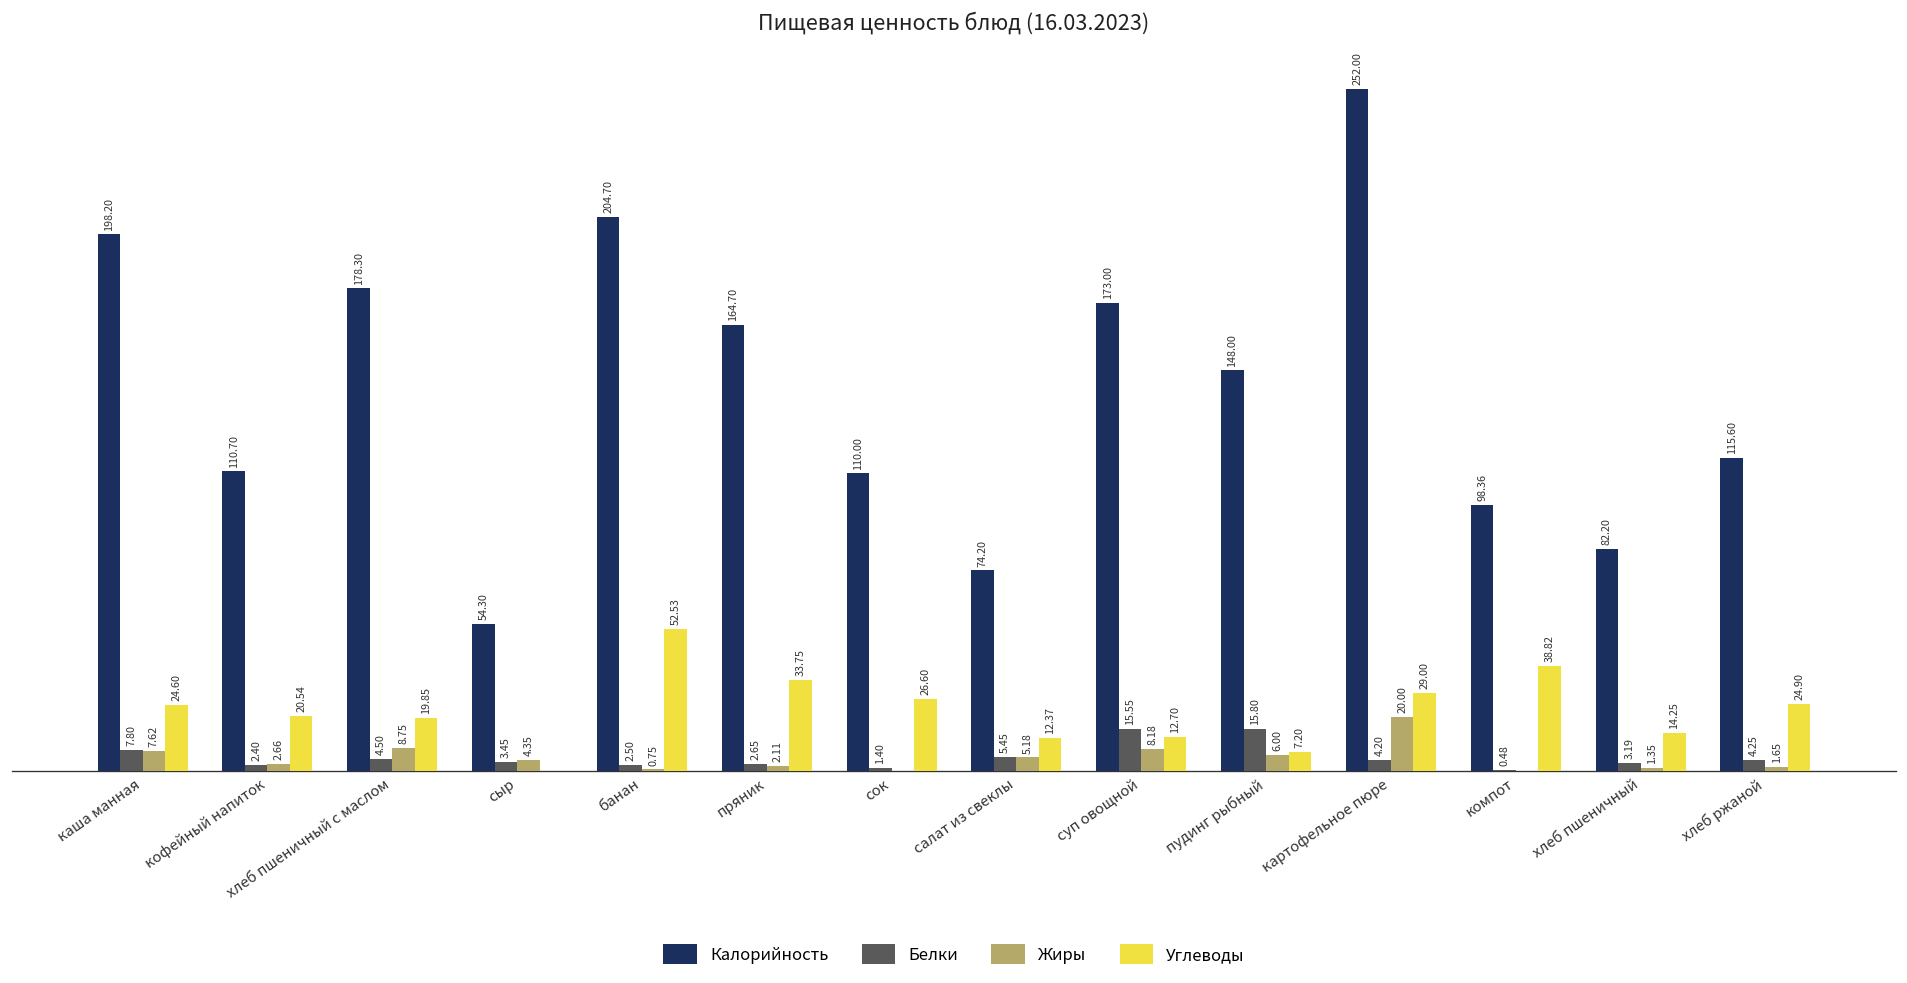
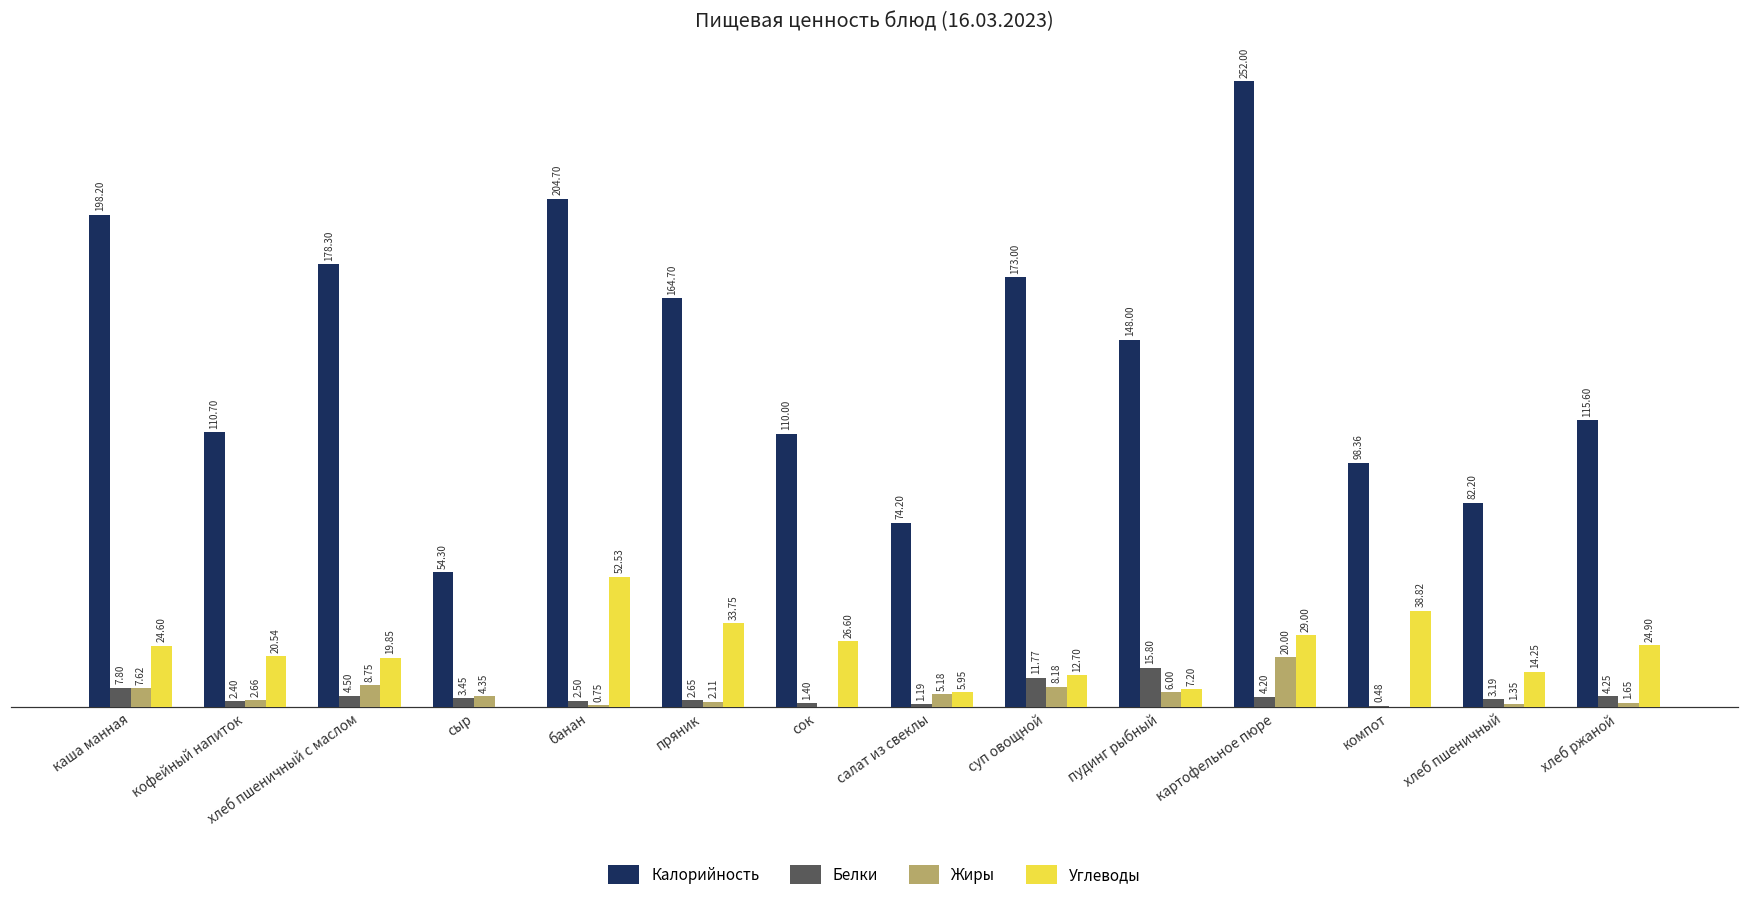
Белки, салат из свеклы: 5.45 -> 1.19
Углеводы, салат из свеклы: 12.37 -> 5.95
Белки, суп овощной: 15.55 -> 11.77
